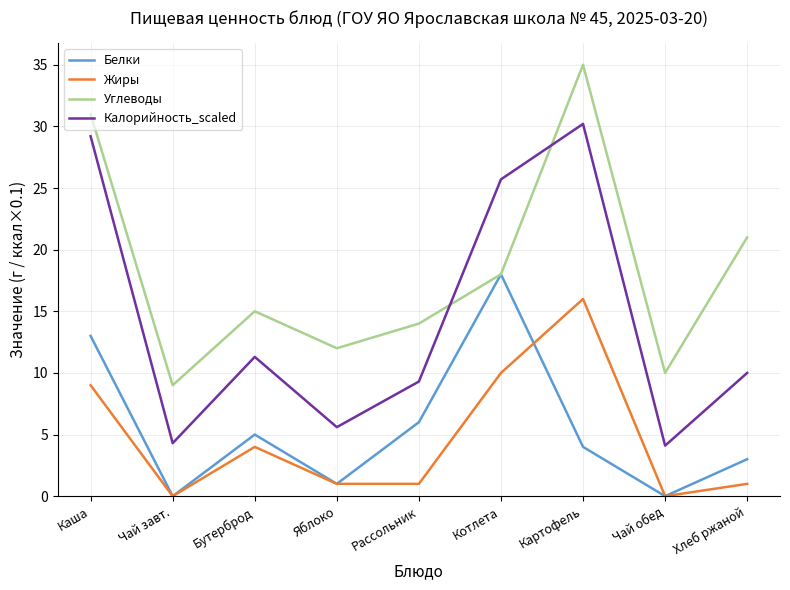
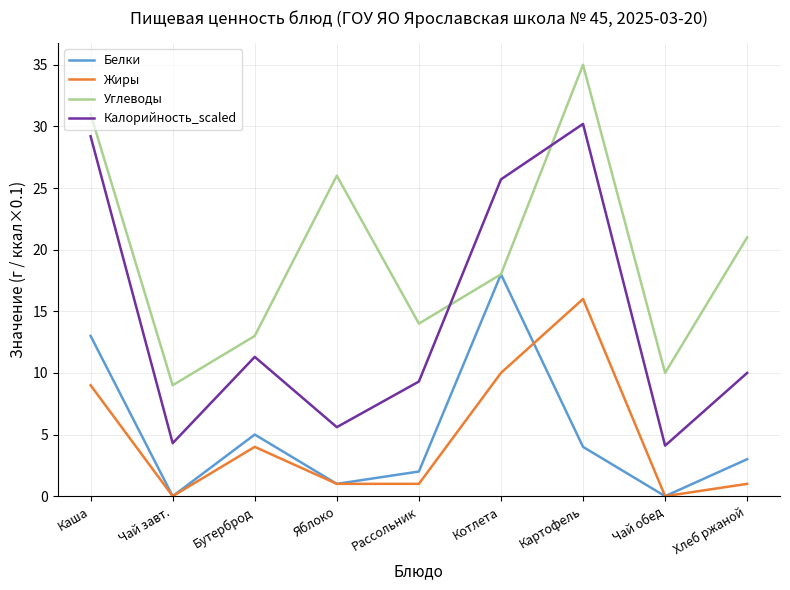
Углеводы, Бутерброд: 15 -> 13
Углеводы, Яблоко: 12 -> 26
Белки, Рассольник: 6 -> 2
